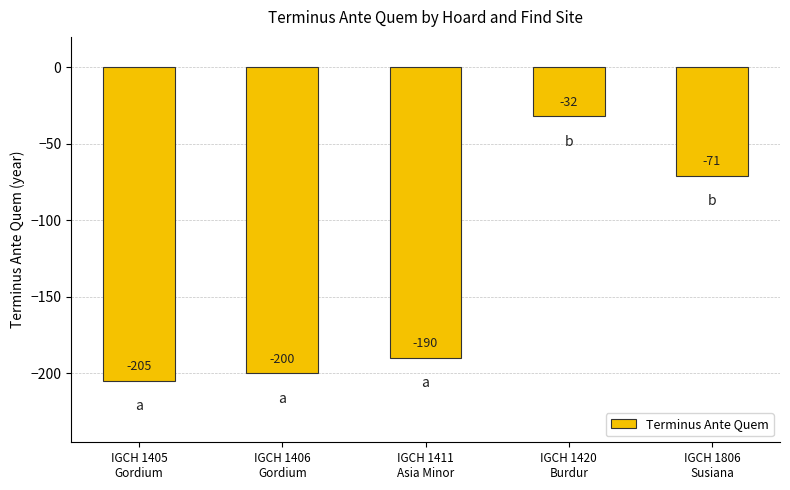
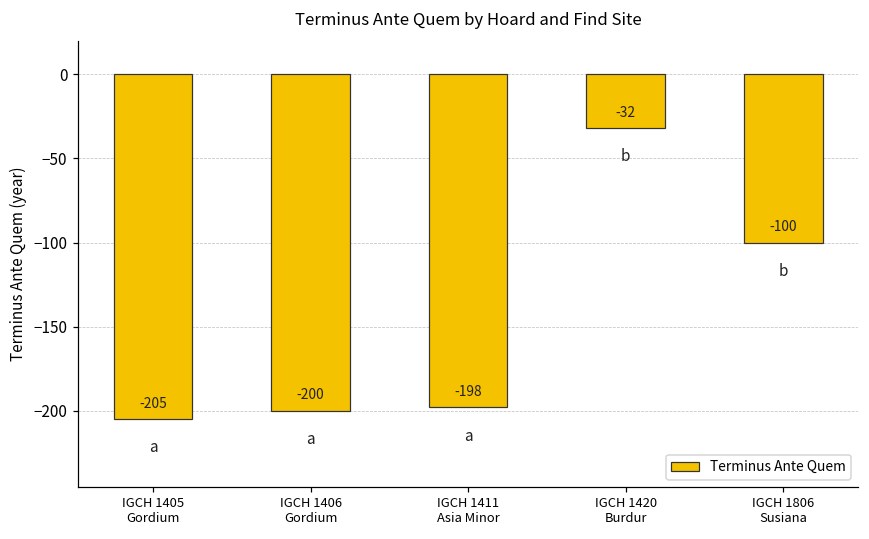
IGCH 1411 Asia Minor: -190 -> -198
IGCH 1806 Susiana: -71 -> -100
